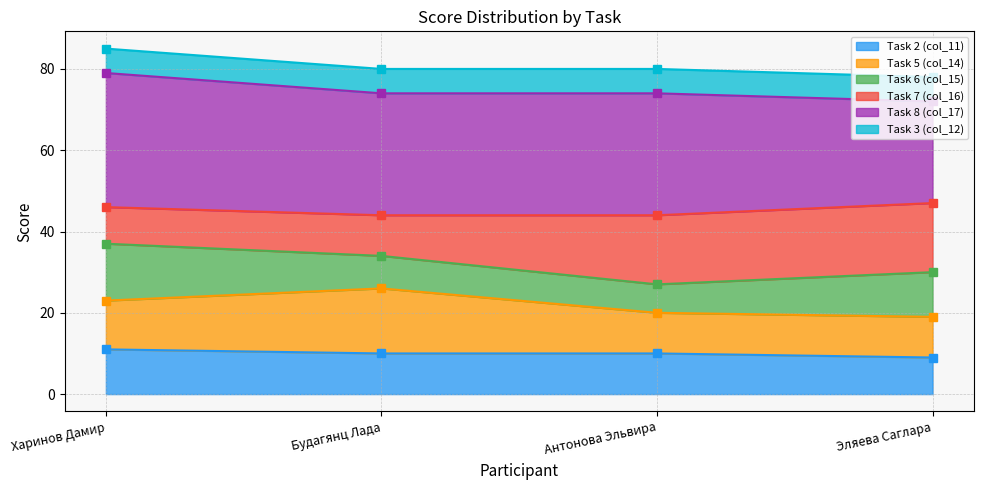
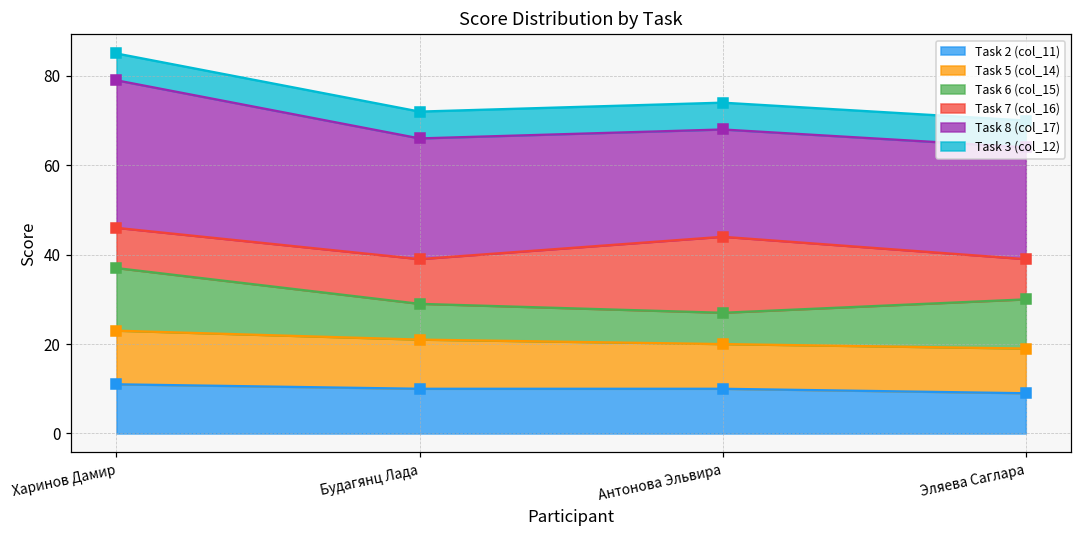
Task 5 (col_14), Будагянц Лада: 16 -> 11
Task 8 (col_17), Будагянц Лада: 30 -> 27
Task 8 (col_17), Антонова Эльвира: 30 -> 24
Task 7 (col_16), Эляева Саглара: 17 -> 9
